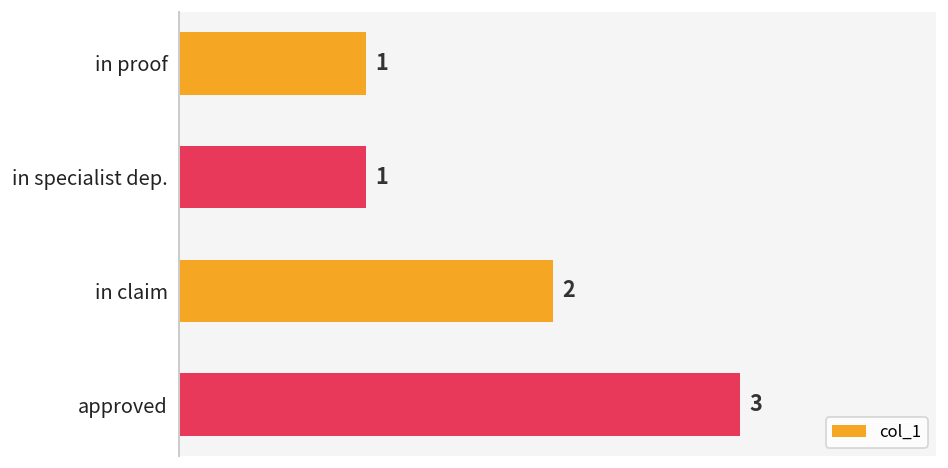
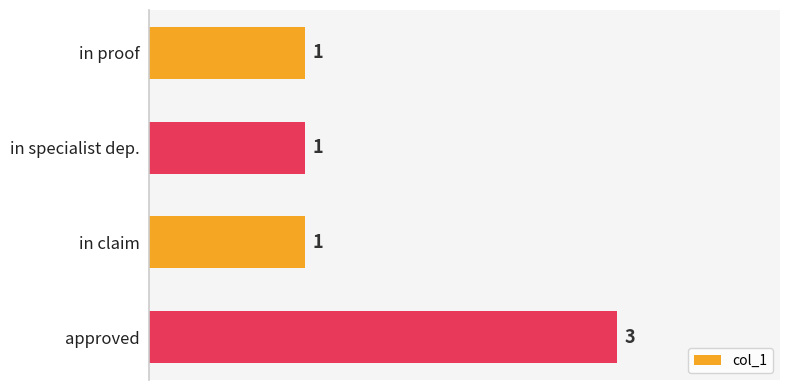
in claim: 2 -> 1
